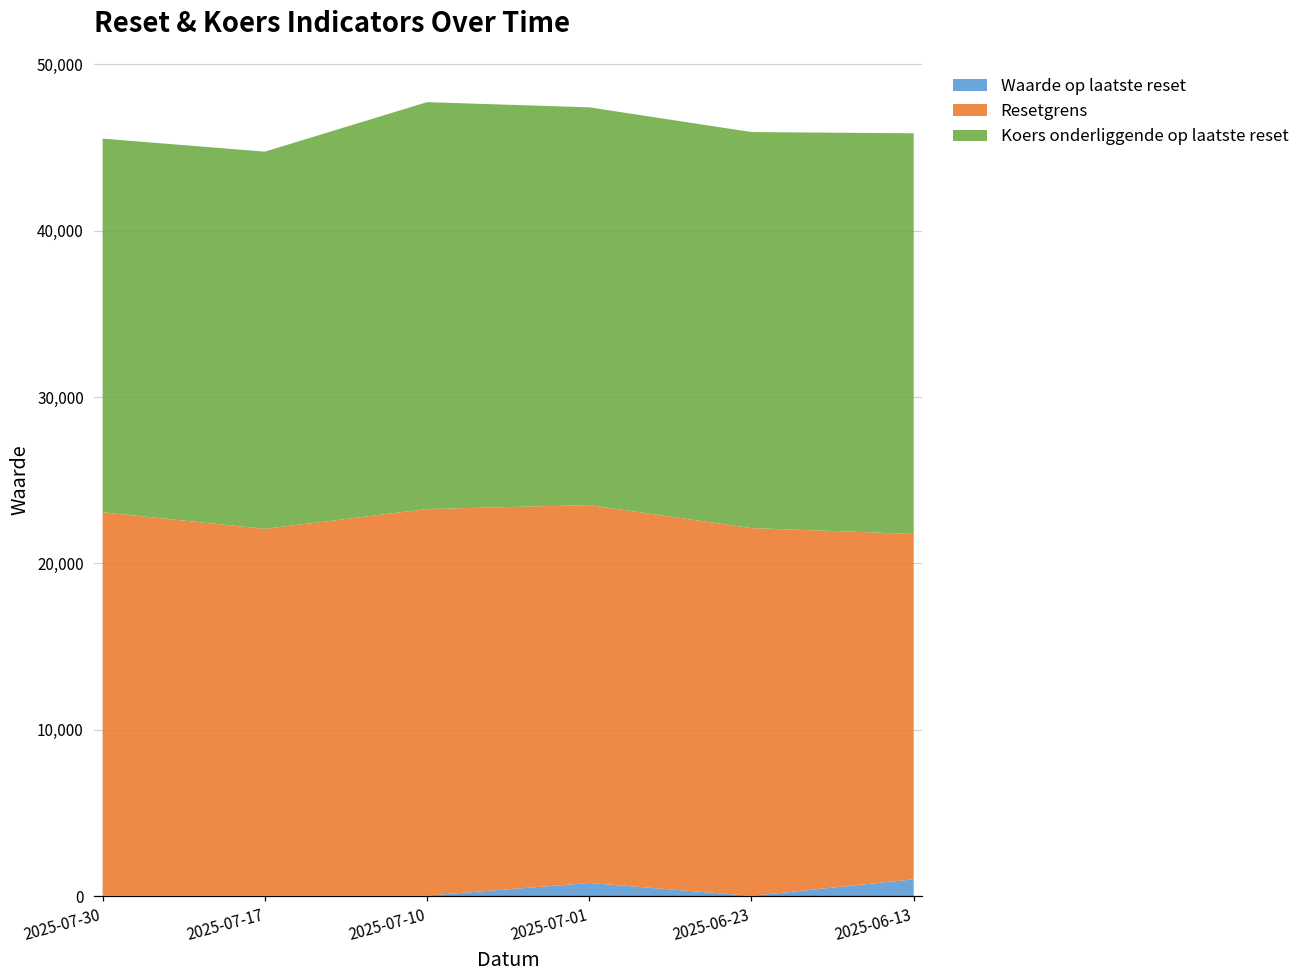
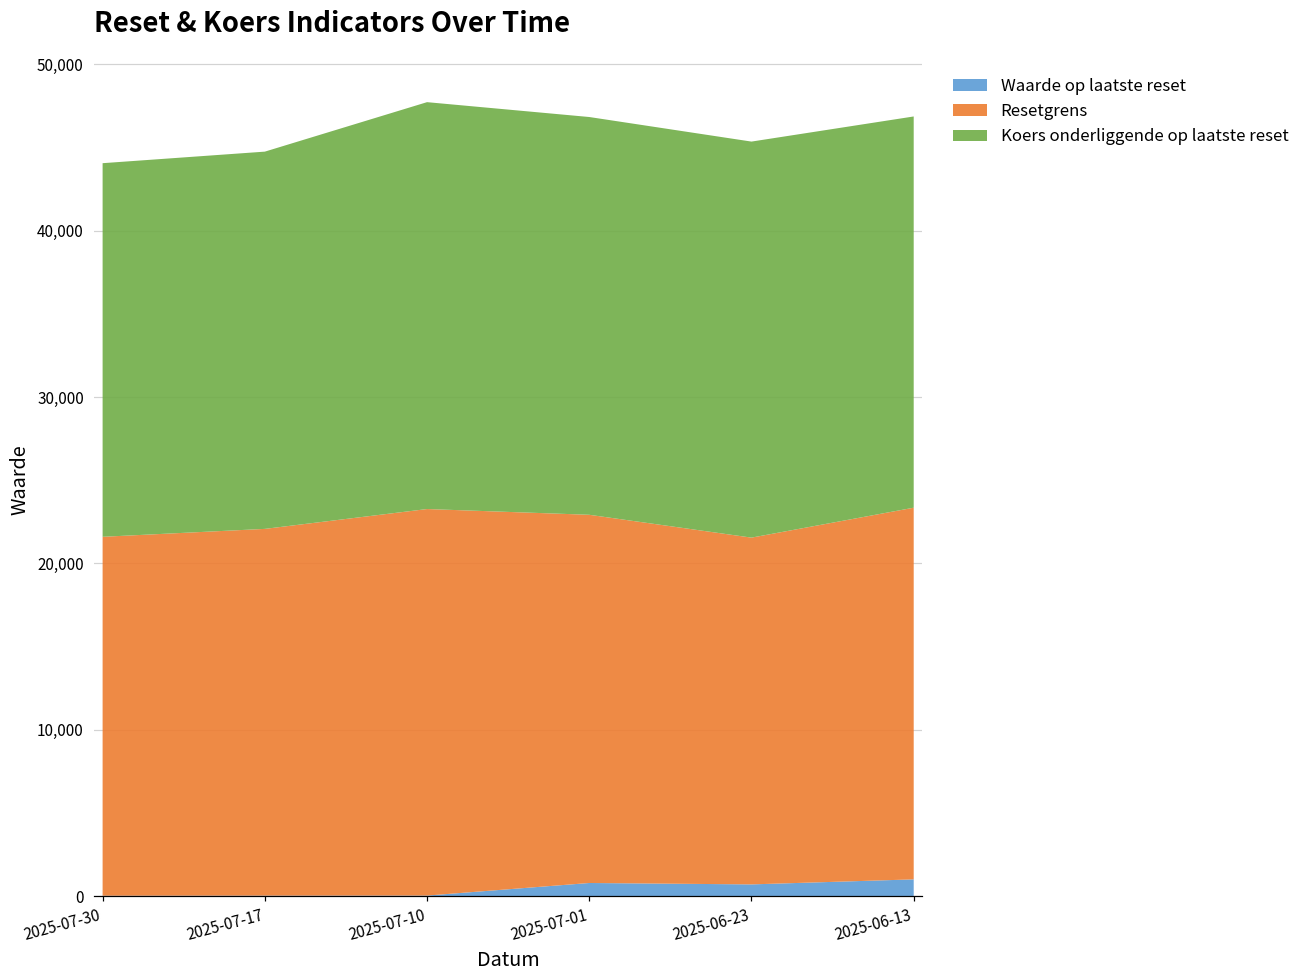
Resetgrens, 2025-07-30: 23,000 -> 21,600
Resetgrens, 2025-07-01: 22,700 -> 22,100
Waarde op laatste reset, 2025-06-23: 0 -> 700
Resetgrens, 2025-06-23: 22,100 -> 20,800
Resetgrens, 2025-06-13: 20,800 -> 22,300
Koers onderliggende op laatste reset, 2025-06-13: 24,100 -> 23,500
